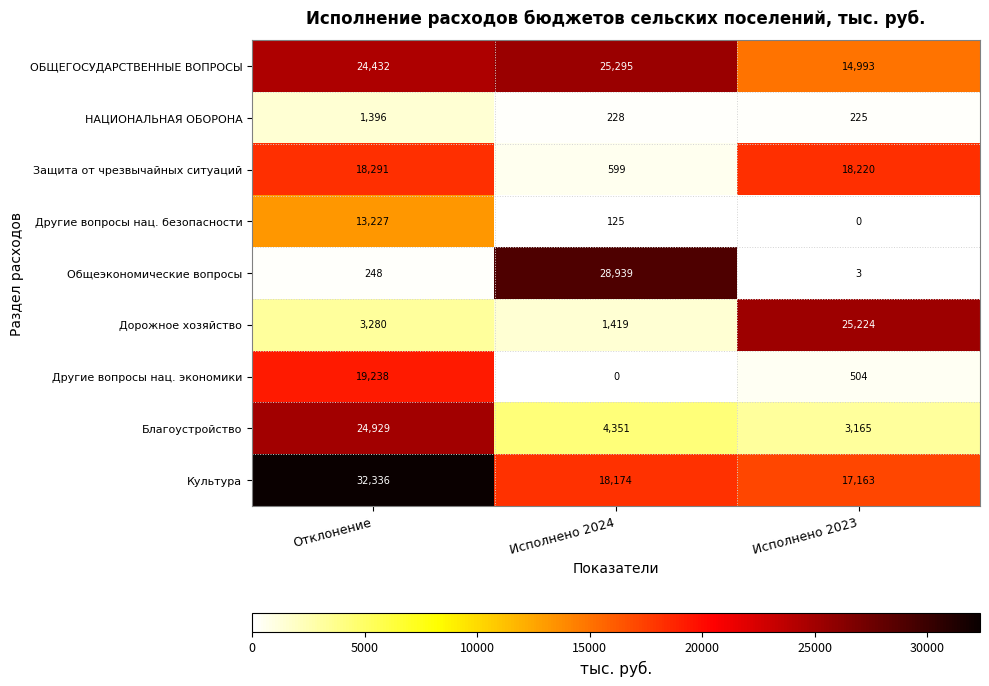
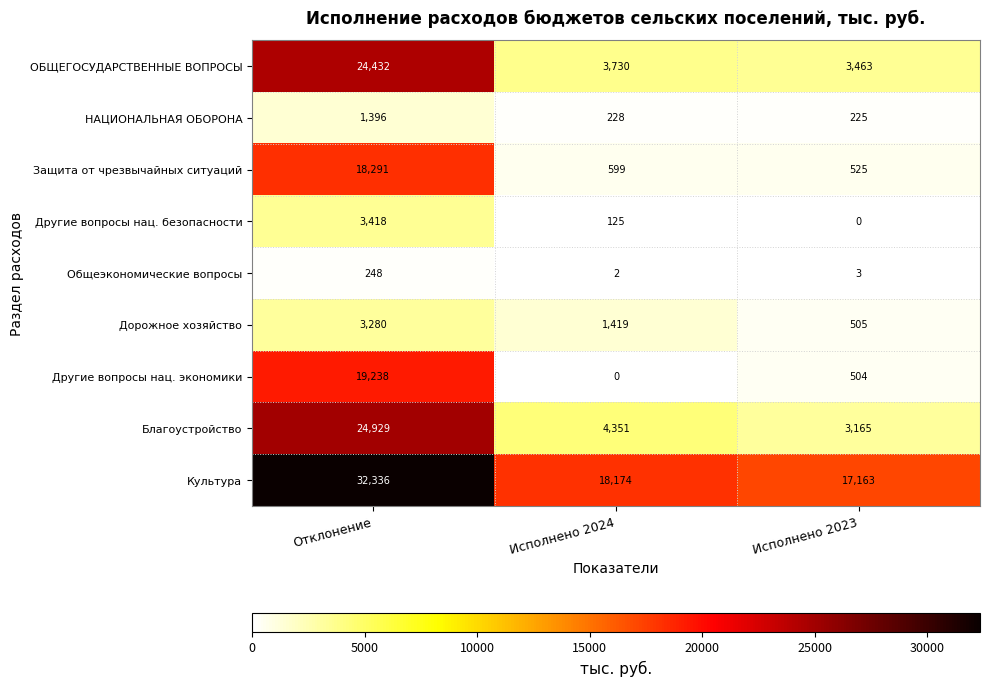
ОБЩЕГОСУДАРСТВЕННЫЕ ВОПРОСЫ, Исполнено 2024: 25,295 -> 3,730
ОБЩЕГОСУДАРСТВЕННЫЕ ВОПРОСЫ, Исполнено 2023: 14,993 -> 3,463
Защита от чрезвычайных ситуаций, Исполнено 2023: 18,220 -> 525
Другие вопросы нац. безопасности, Отклонение: 13,227 -> 3,418
Общеэкономические вопросы, Исполнено 2024: 28,939 -> 2
Дорожное хозяйство, Исполнено 2023: 25,224 -> 505
